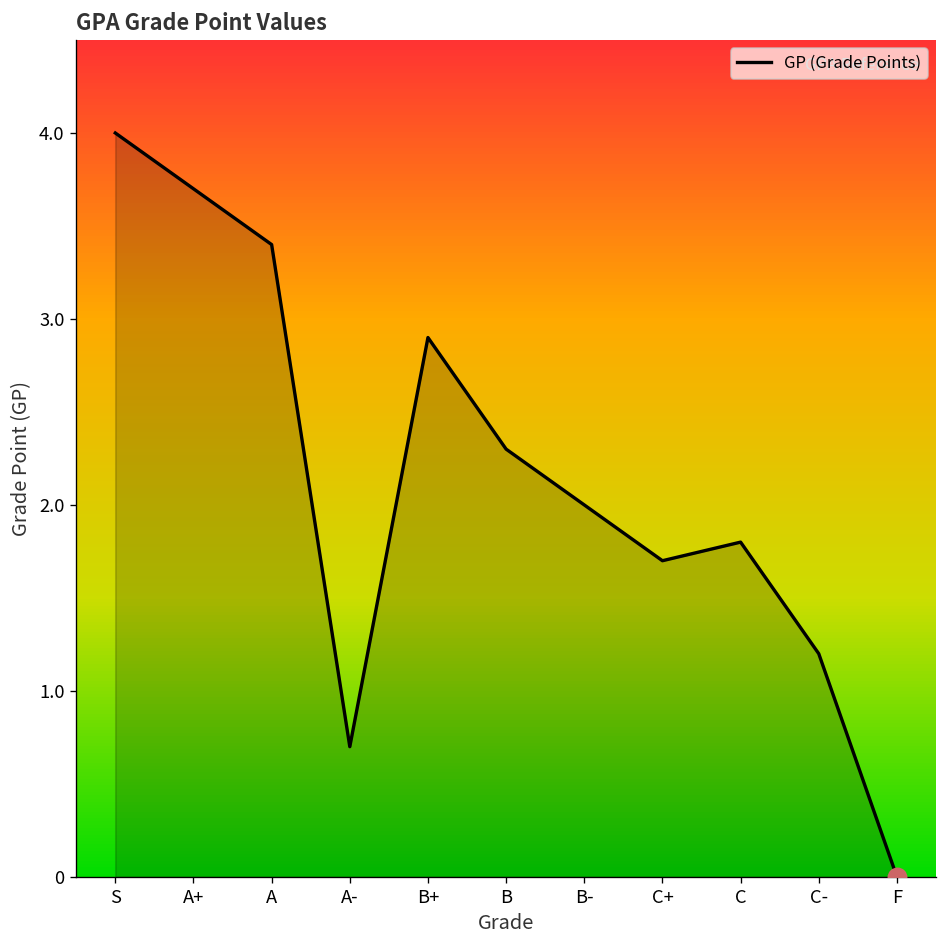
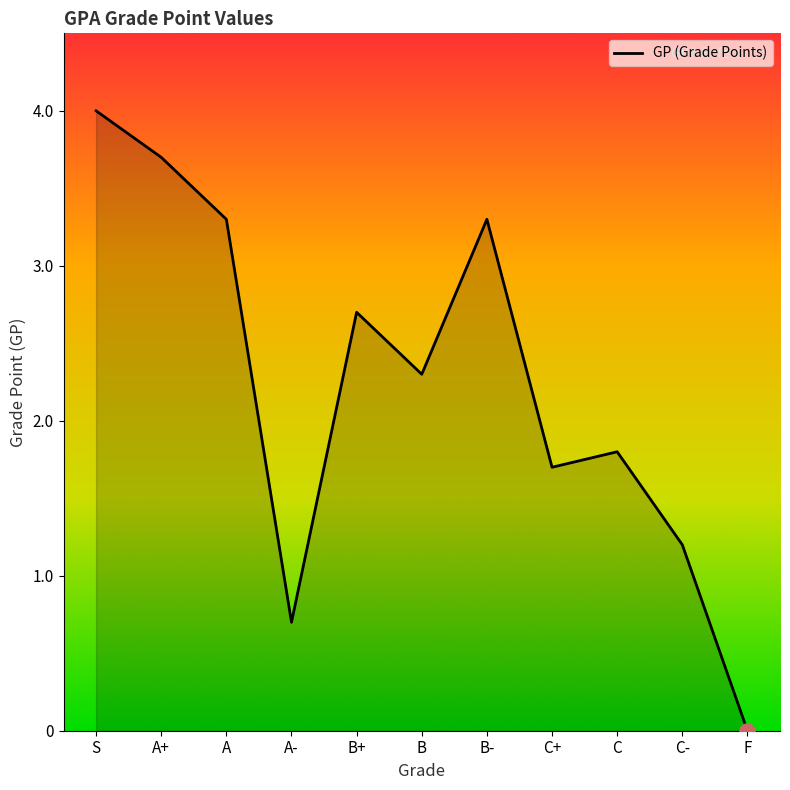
GP (Grade Points), A: 3.4 -> 3.3
GP (Grade Points), B+: 2.9 -> 2.7
GP (Grade Points), B-: 2.0 -> 3.3
